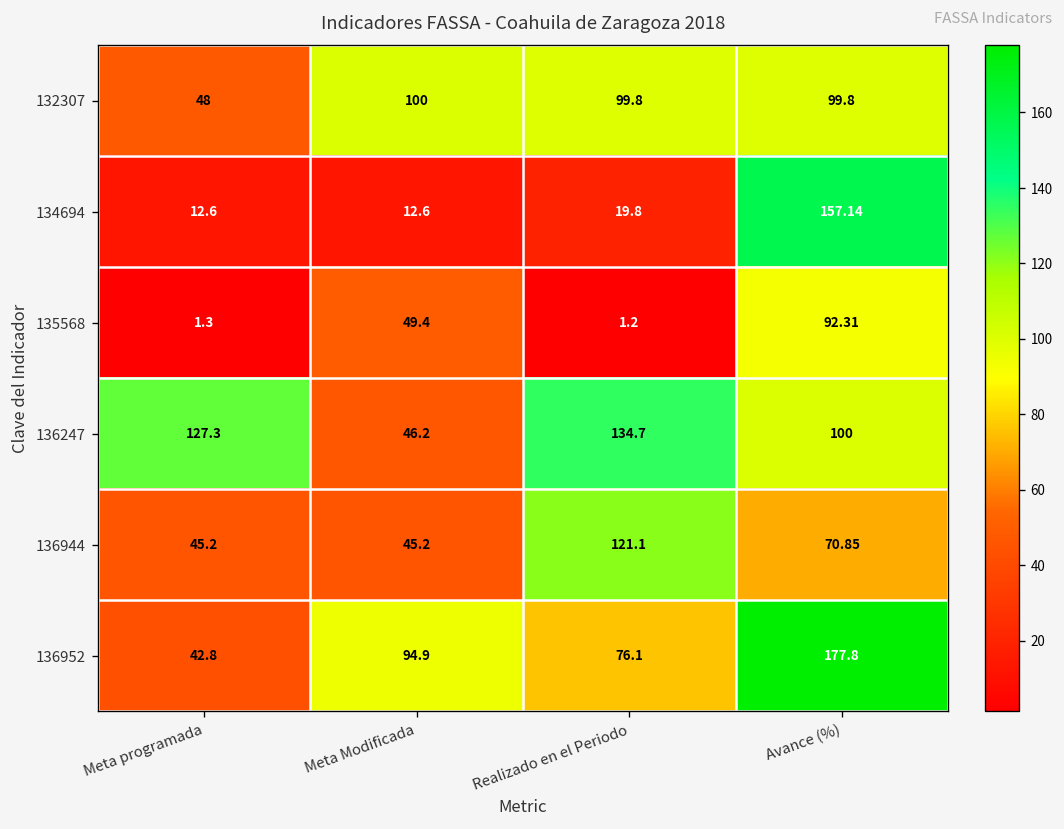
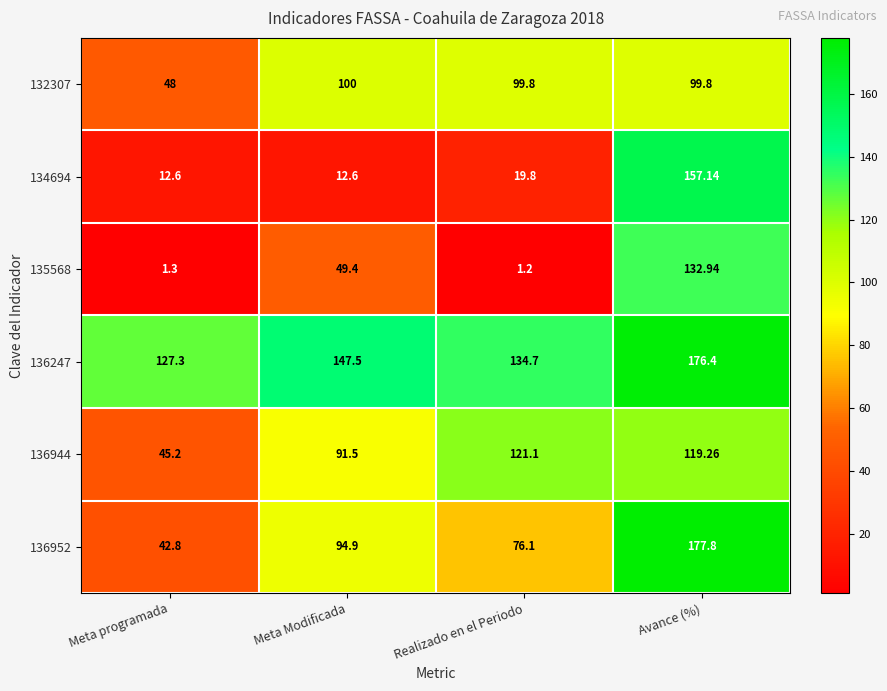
135568, Avance (%): 92.31 -> 132.94
136247, Meta Modificada: 46.2 -> 147.5
136247, Avance (%): 100 -> 176.4
136944, Meta Modificada: 45.2 -> 91.5
136944, Avance (%): 70.85 -> 119.26
